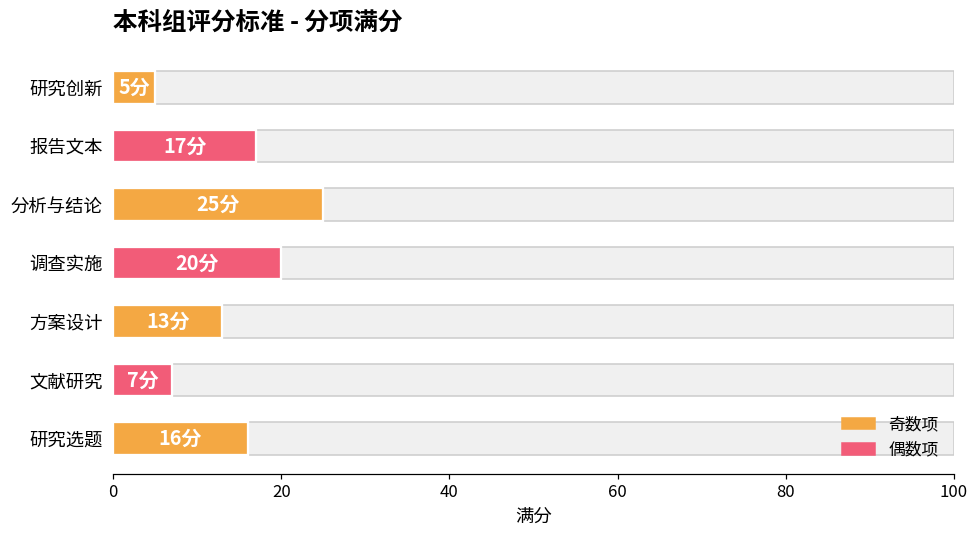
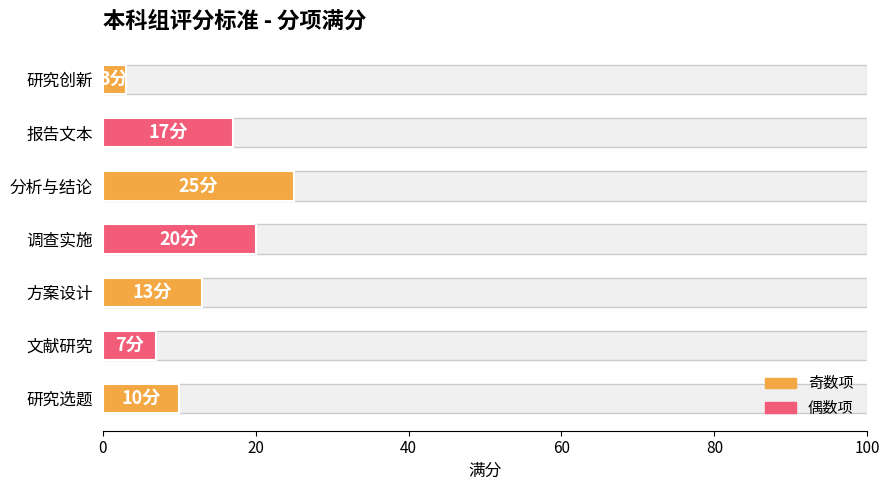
研究创新: 5分 -> 3分
研究选题: 16分 -> 10分
